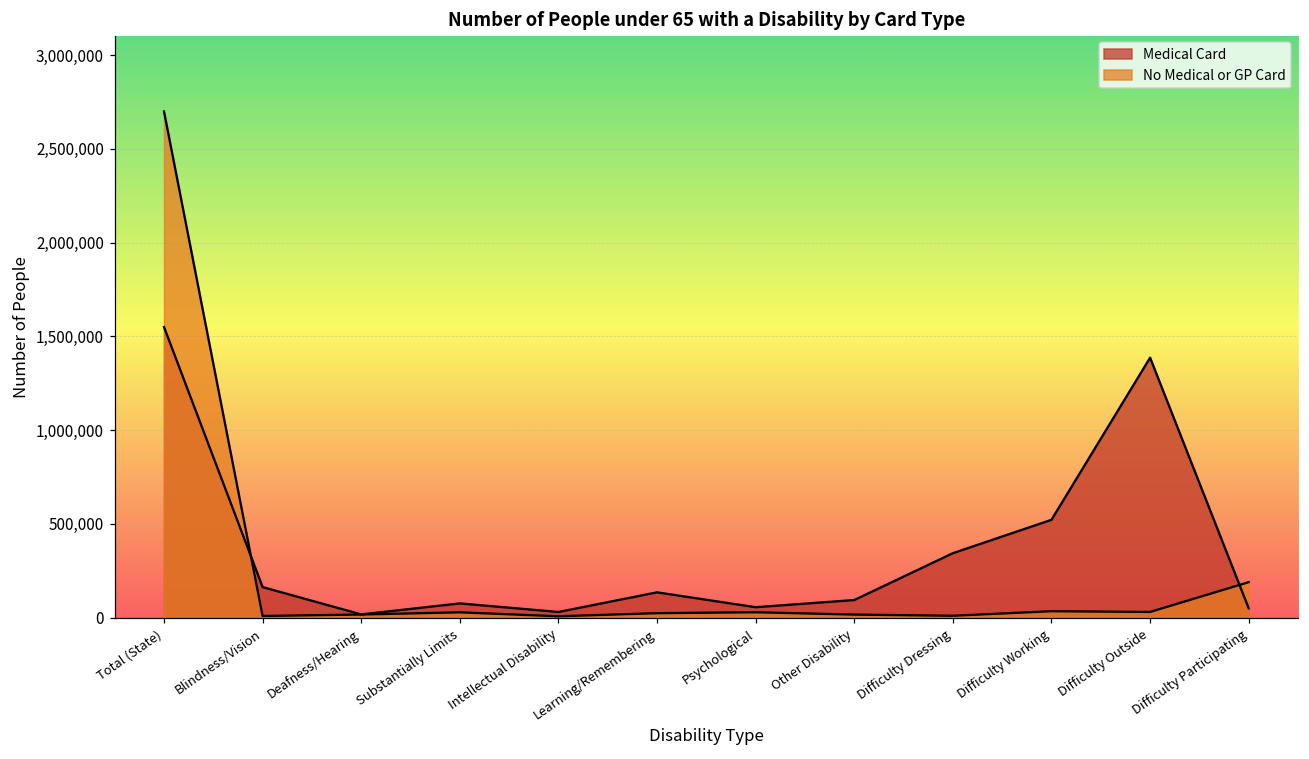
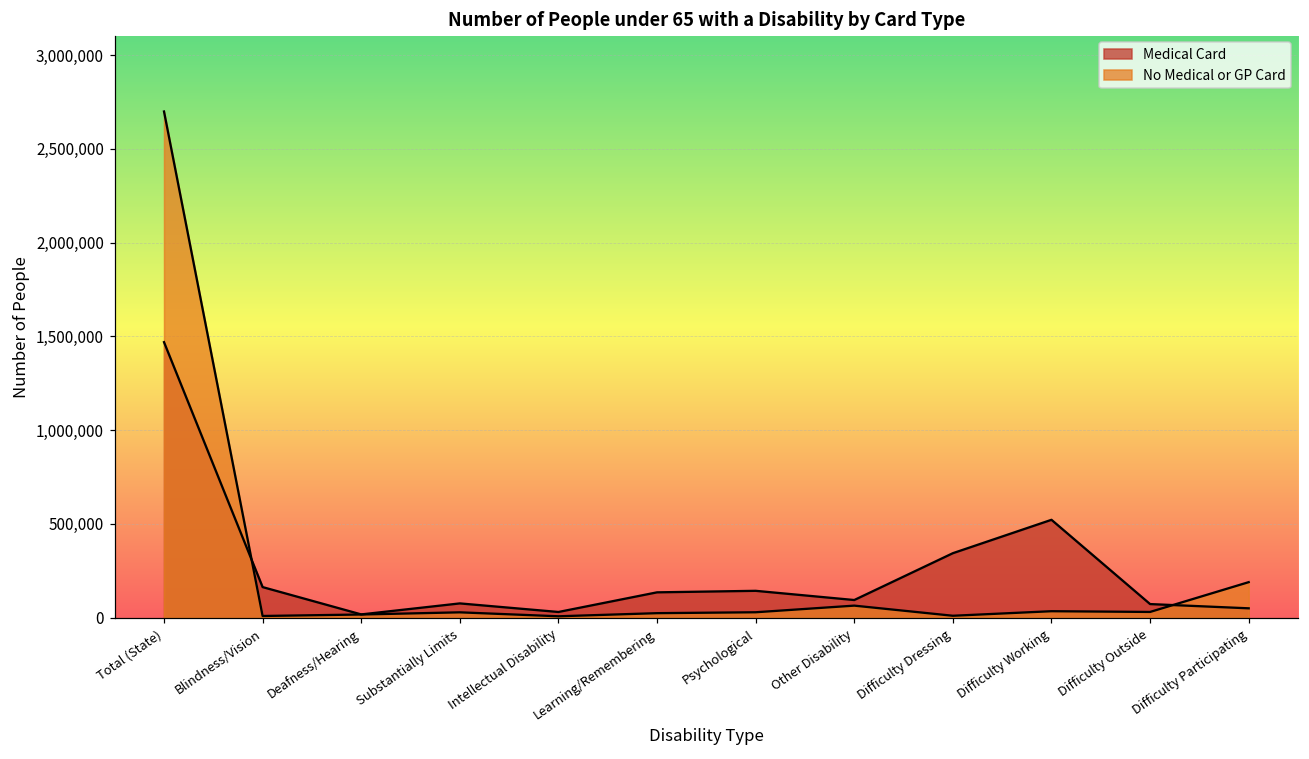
Medical Card, Total (State): 1,550,000 -> 1,470,000
Medical Card, Psychological: 60,000 -> 140,000
No Medical or GP Card, Other Disability: 20,000 -> 60,000
Medical Card, Difficulty Outside: 1,390,000 -> 70,000
